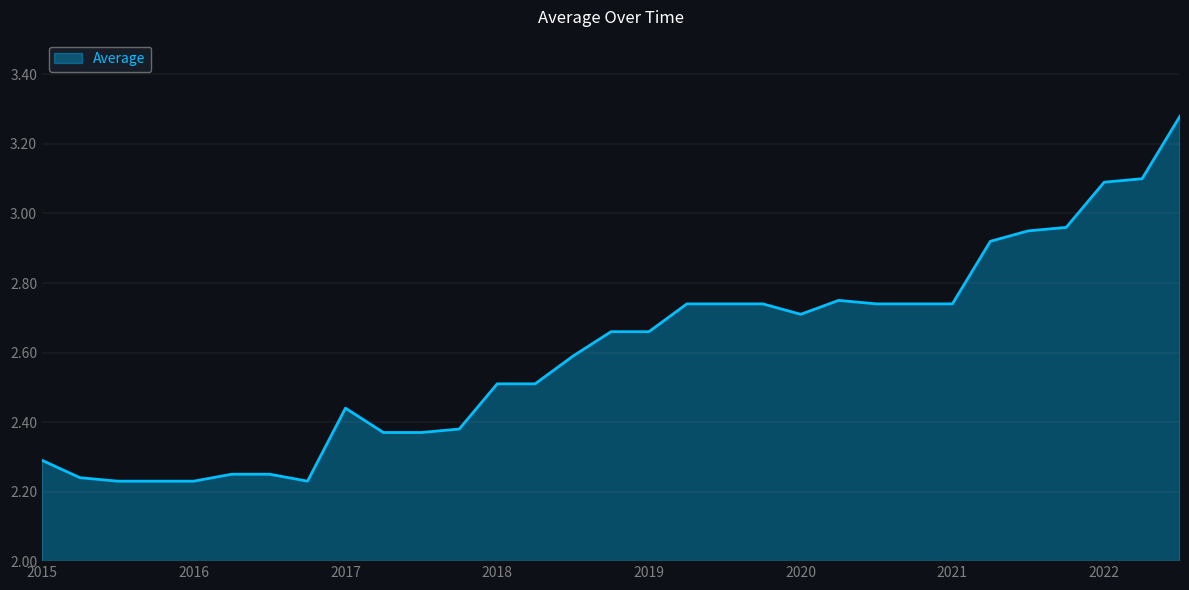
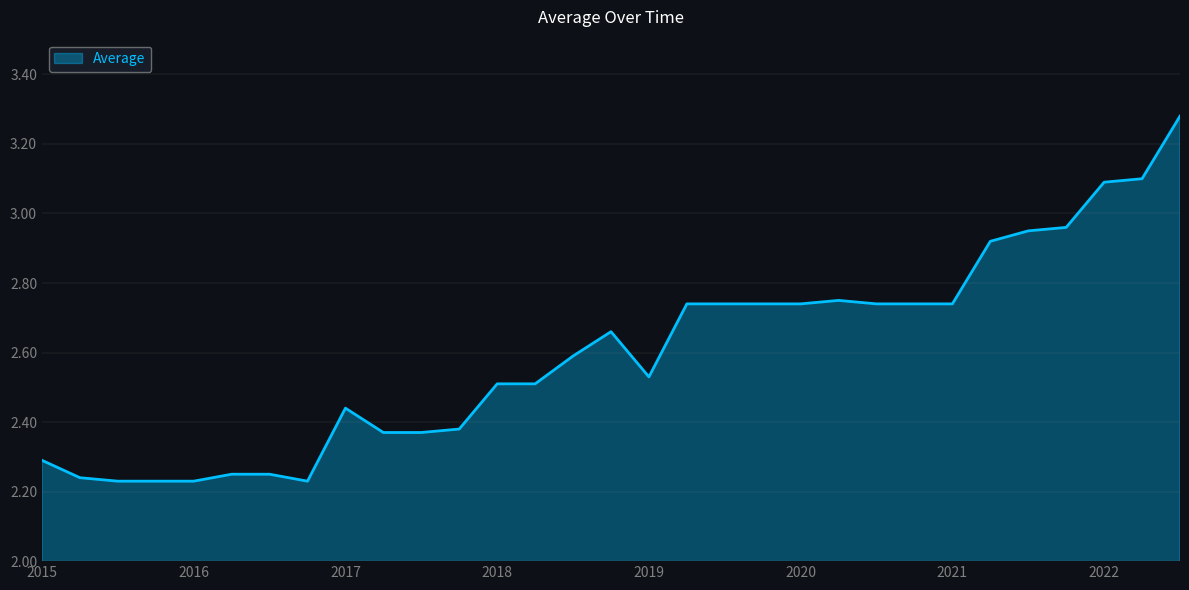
2019: 2.66 -> 2.53
2020: 2.71 -> 2.74
